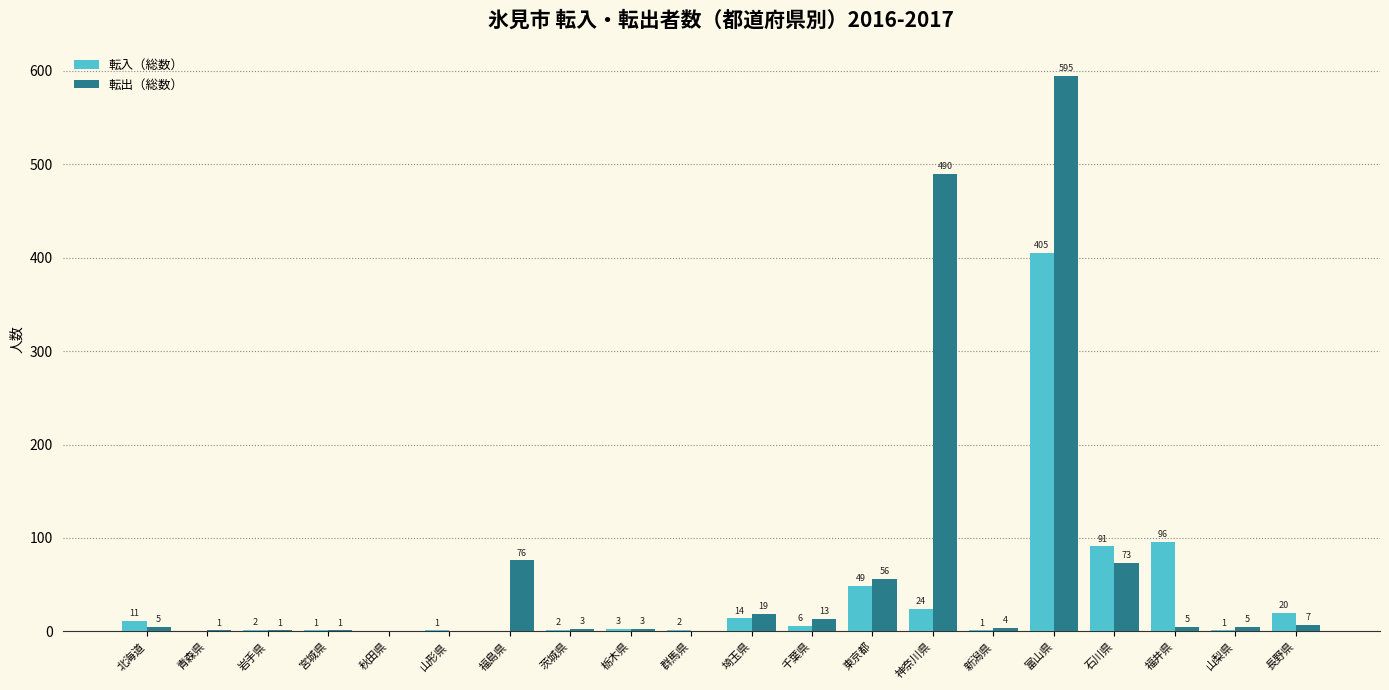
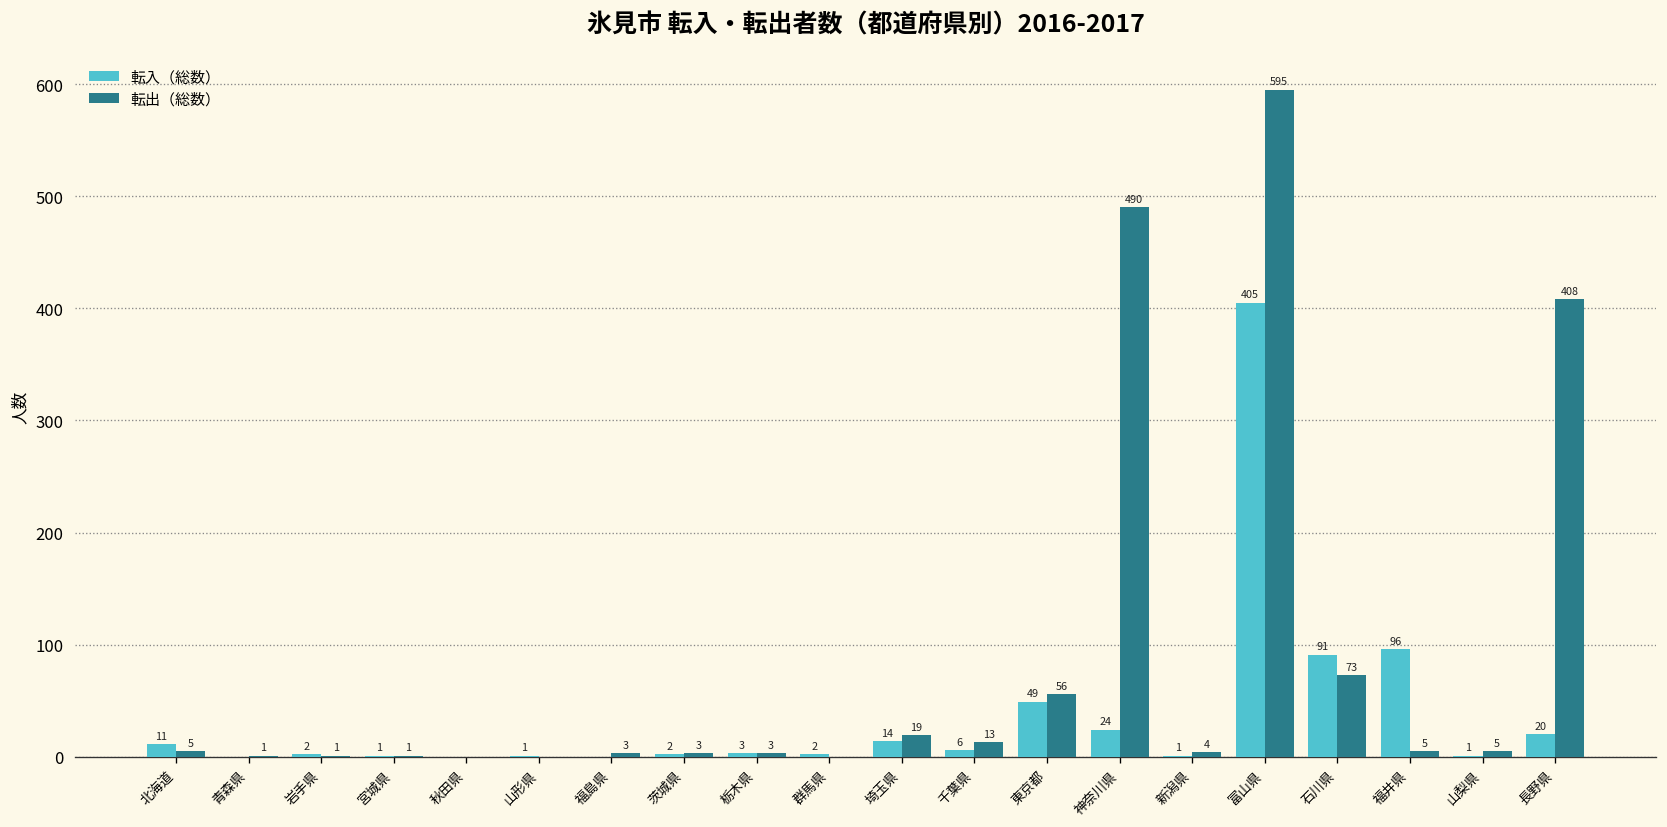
転出（総数）, 福島県: 76 -> 3
転出（総数）, 長野県: 7 -> 408
